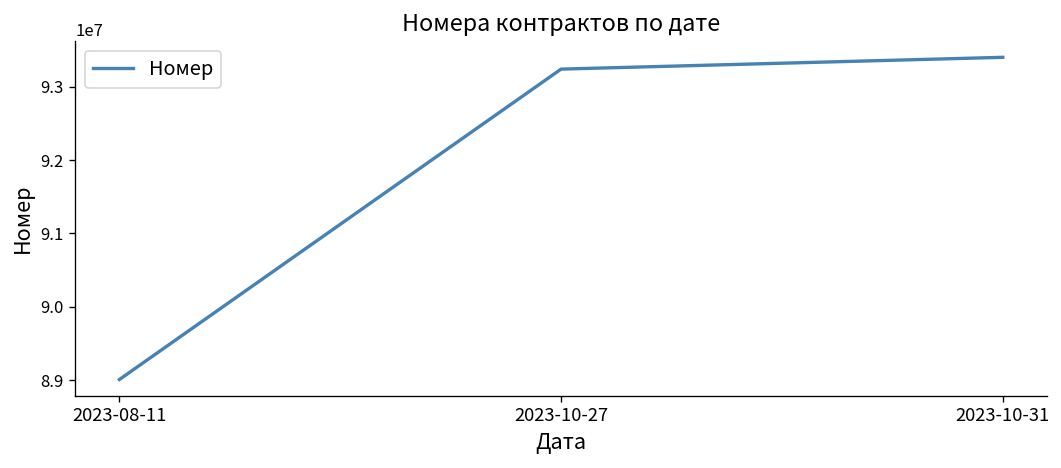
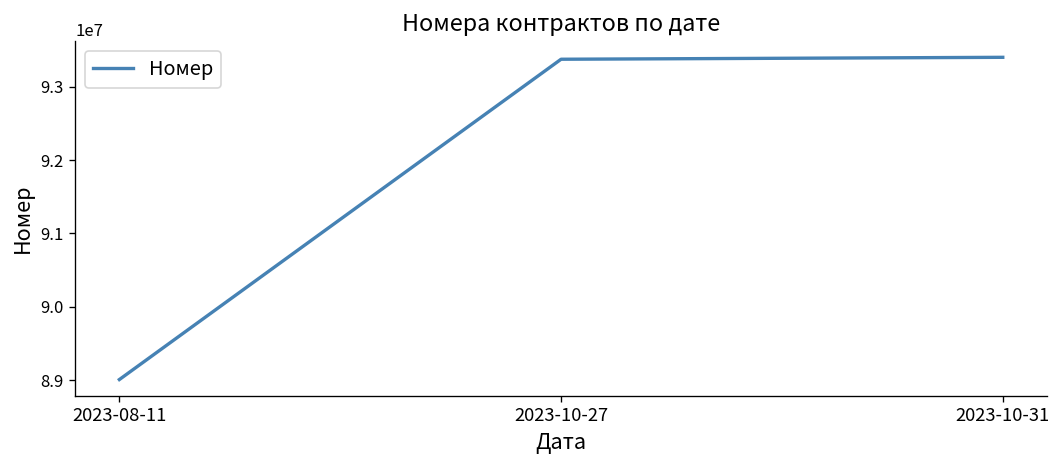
2023-10-27: 93200000 -> 93400000
